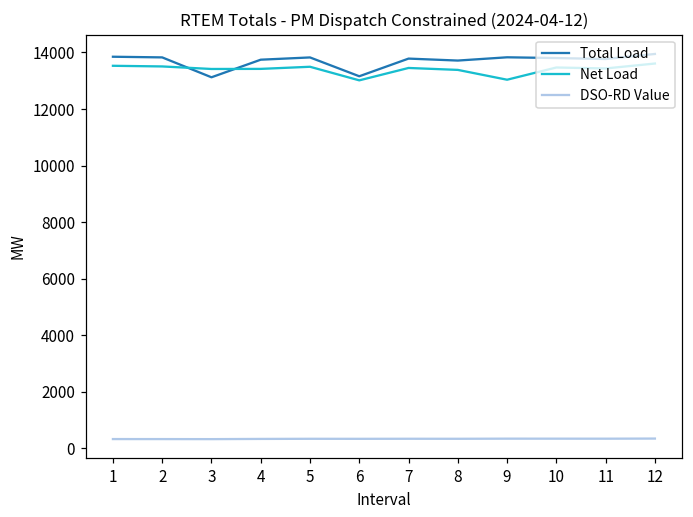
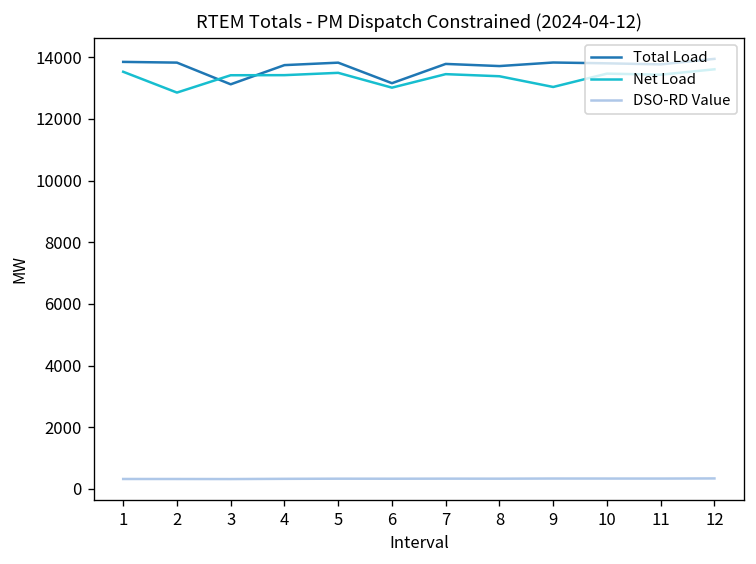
Net Load, 2: 13500 -> 12900
